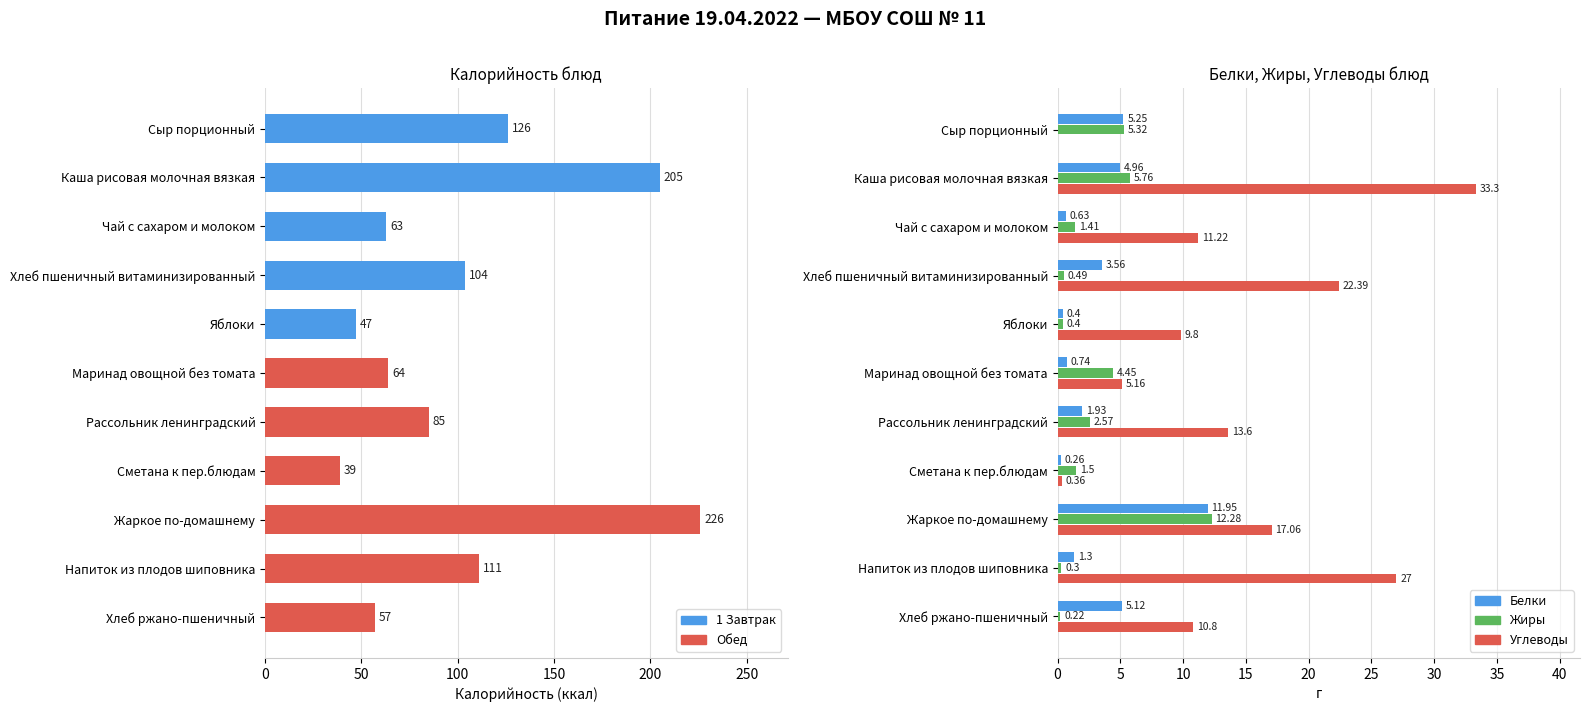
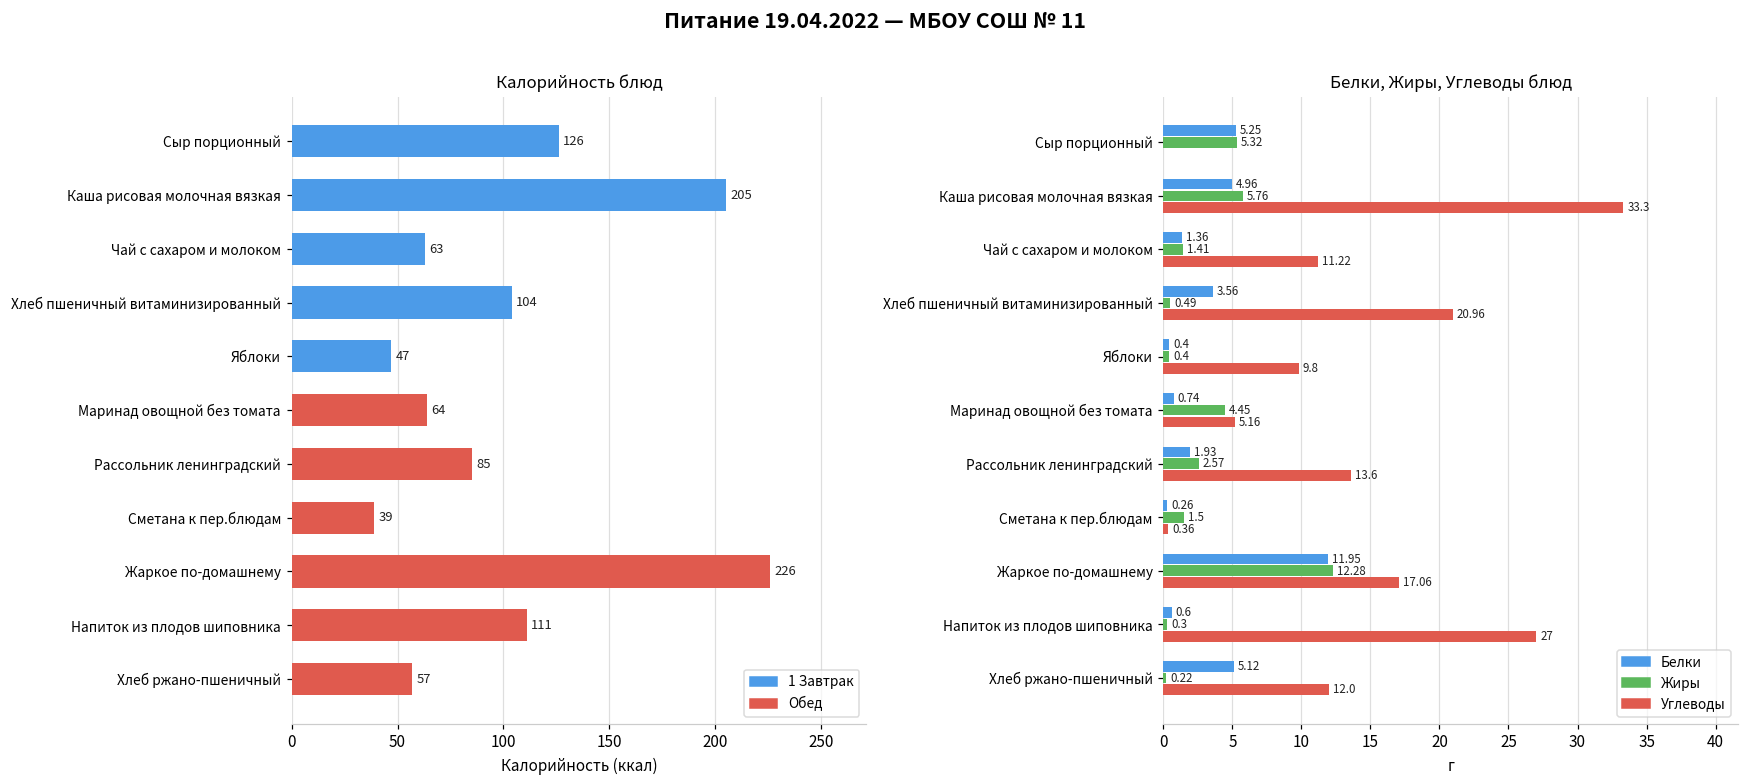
Белки, Жиры, Углеводы блюд, Белки, Чай с сахаром и молоком: 0.63 -> 1.36
Белки, Жиры, Углеводы блюд, Углеводы, Хлеб пшеничный витаминизированный: 22.39 -> 20.96
Белки, Жиры, Углеводы блюд, Белки, Напиток из плодов шиповника: 1.3 -> 0.6
Белки, Жиры, Углеводы блюд, Углеводы, Хлеб ржано-пшеничный: 10.8 -> 12.0
